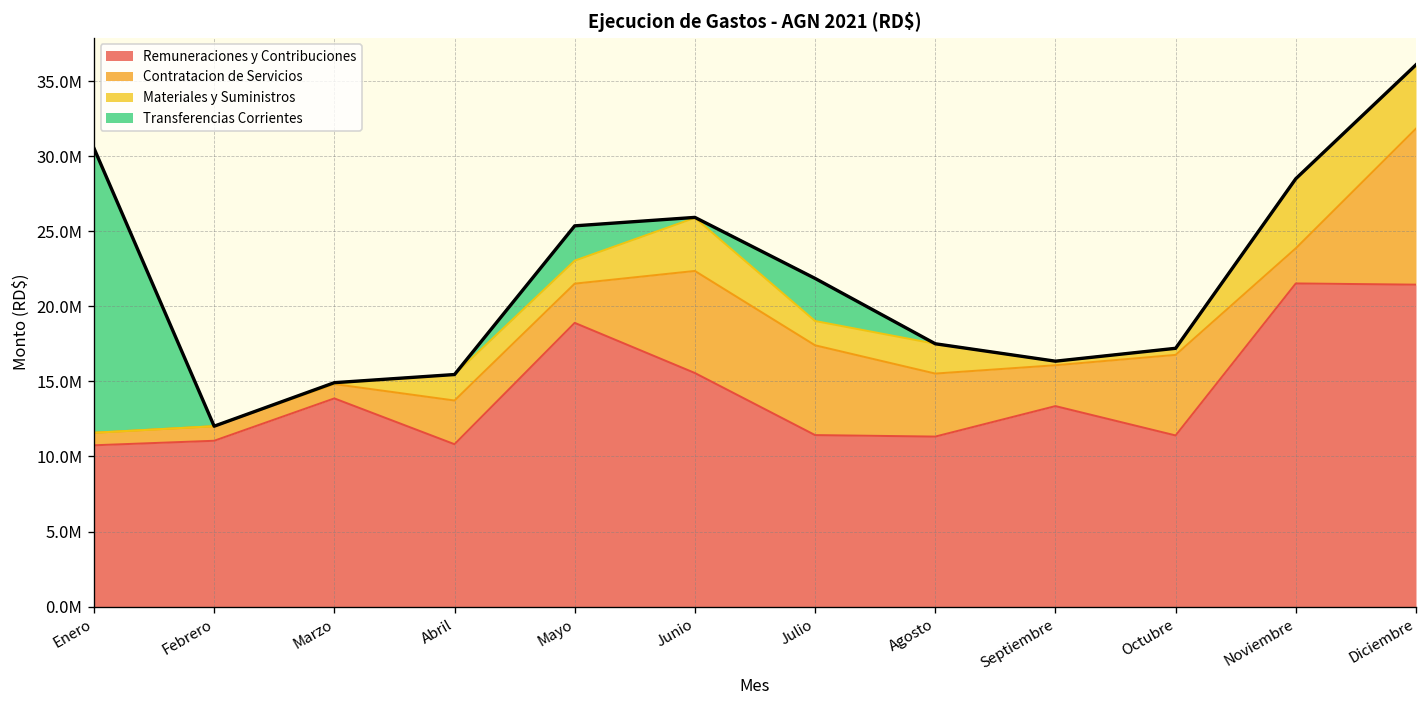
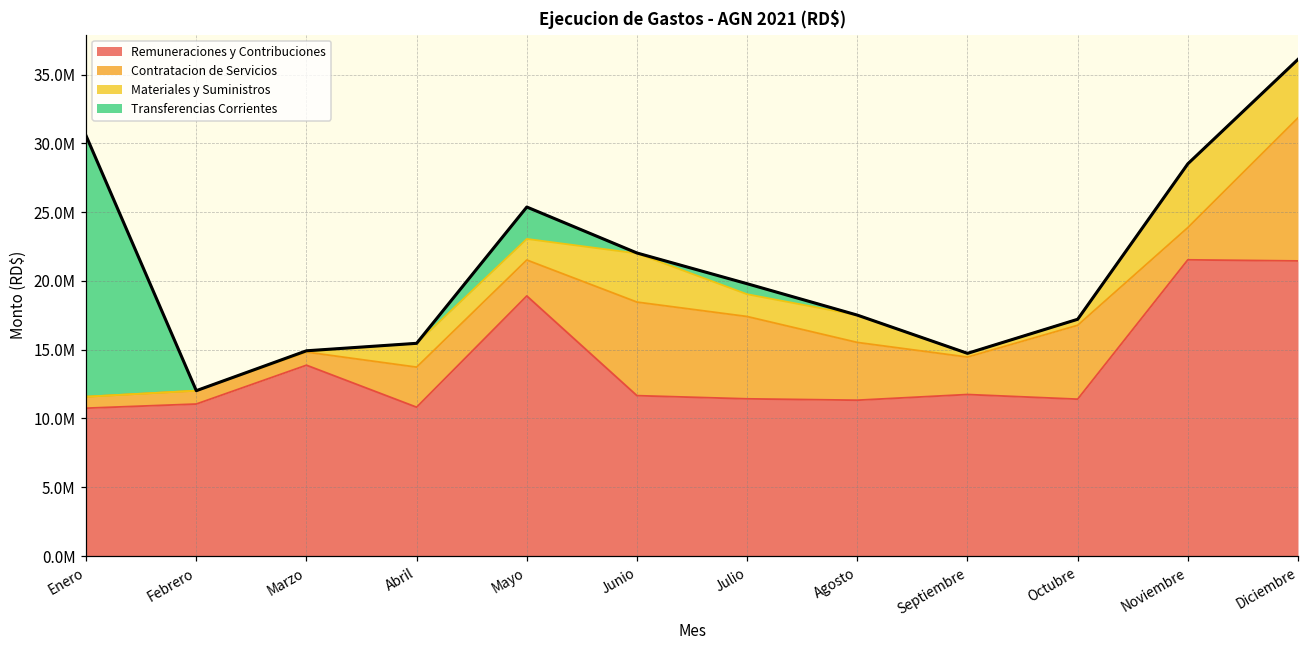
Remuneraciones y Contribuciones, Junio: 15600000 -> 11700000
Transferencias Corrientes, Julio: 2800000 -> 800000
Remuneraciones y Contribuciones, Septiembre: 13400000 -> 11700000
